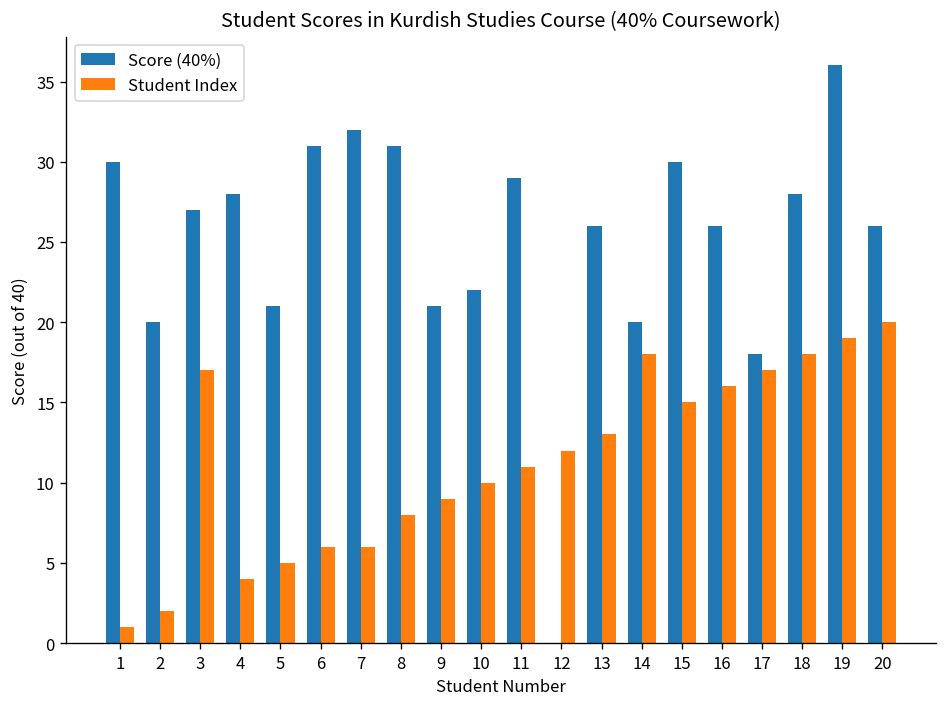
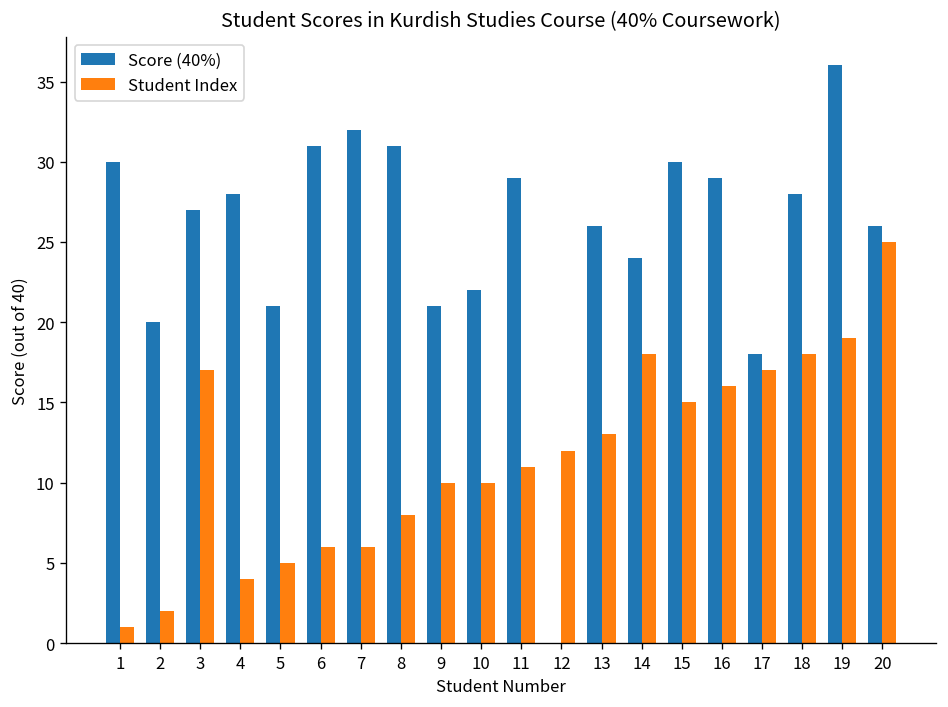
Student Index, 9: 9 -> 10
Score (40%), 14: 20 -> 24
Score (40%), 16: 26 -> 29
Student Index, 20: 20 -> 25
